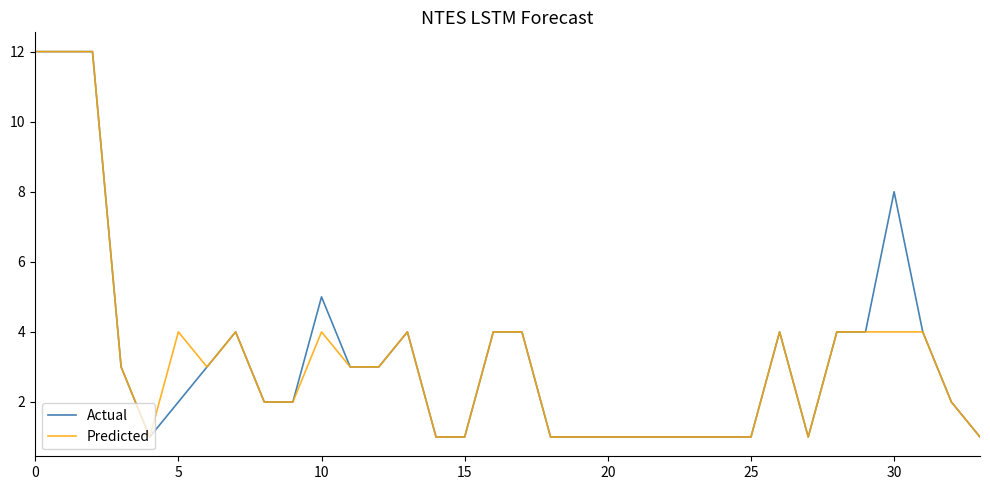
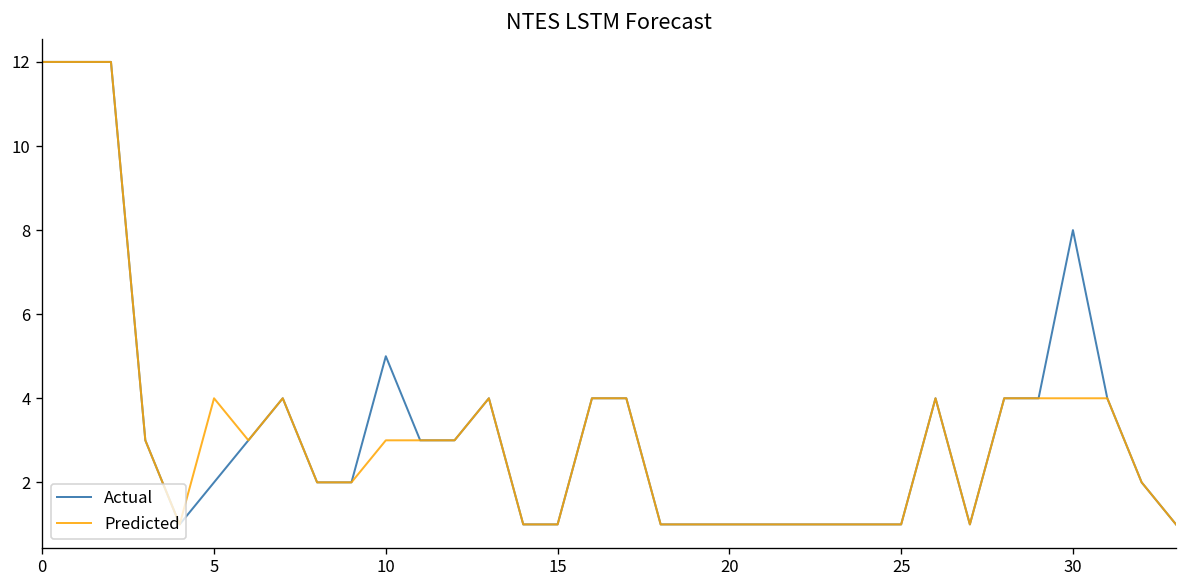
Predicted, 10: 4 -> 3
